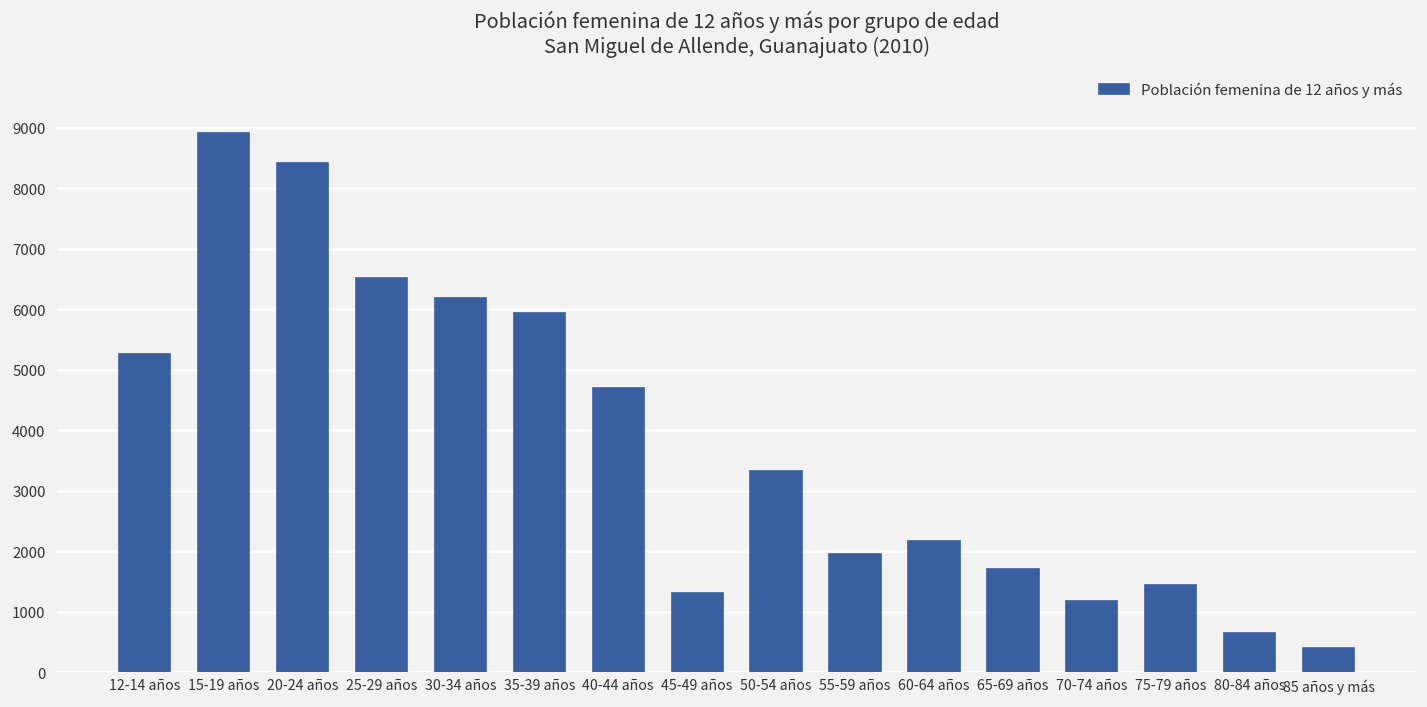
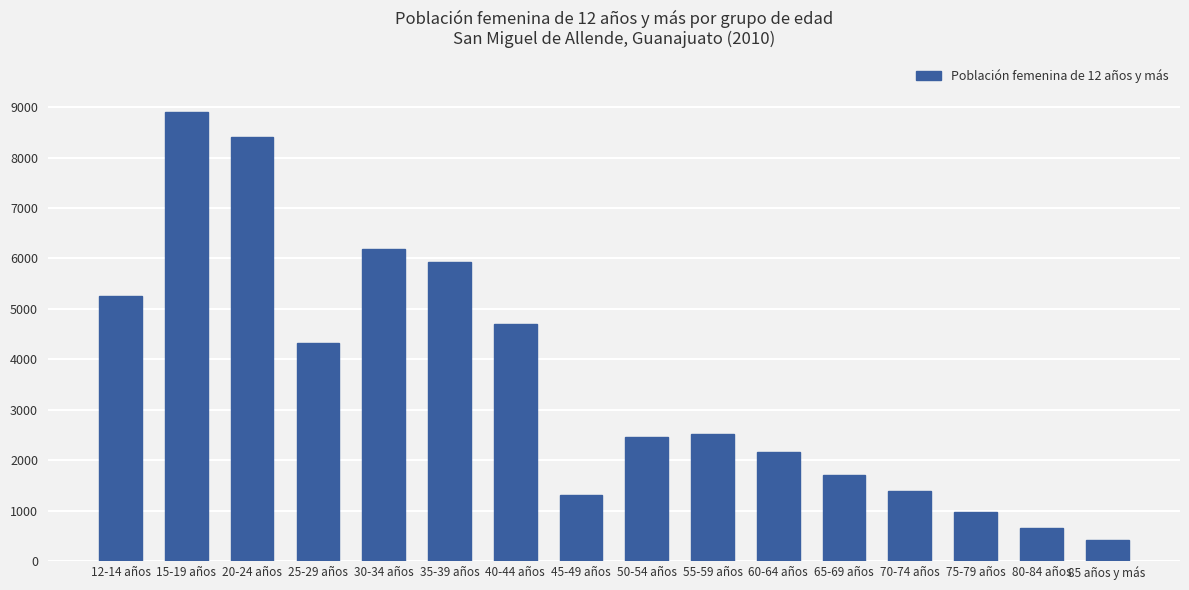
25-29 años: 6500 -> 4300
50-54 años: 3300 -> 2500
55-59 años: 2000 -> 2500
70-74 años: 1200 -> 1400
75-79 años: 1400 -> 1000
